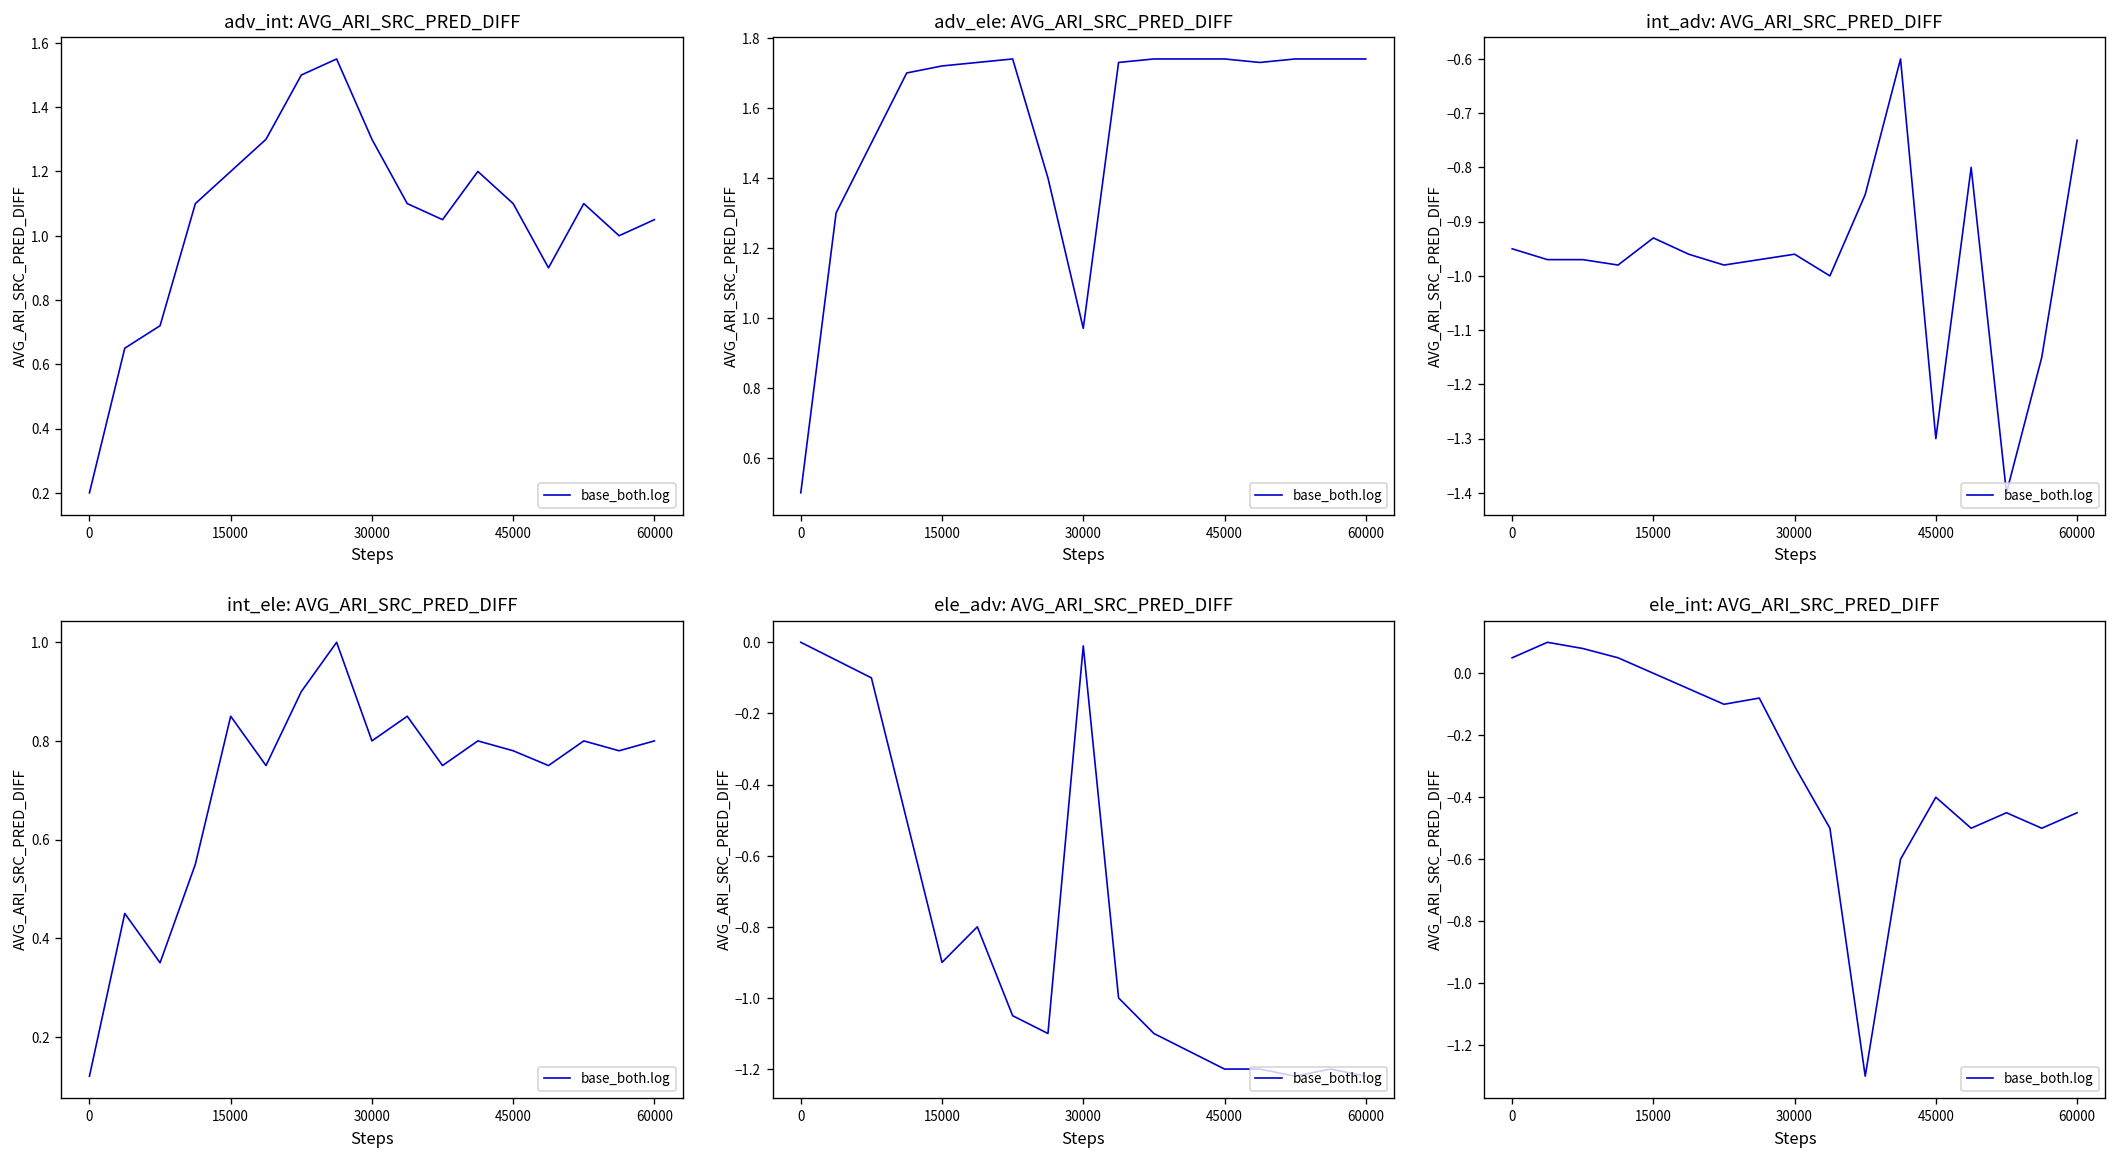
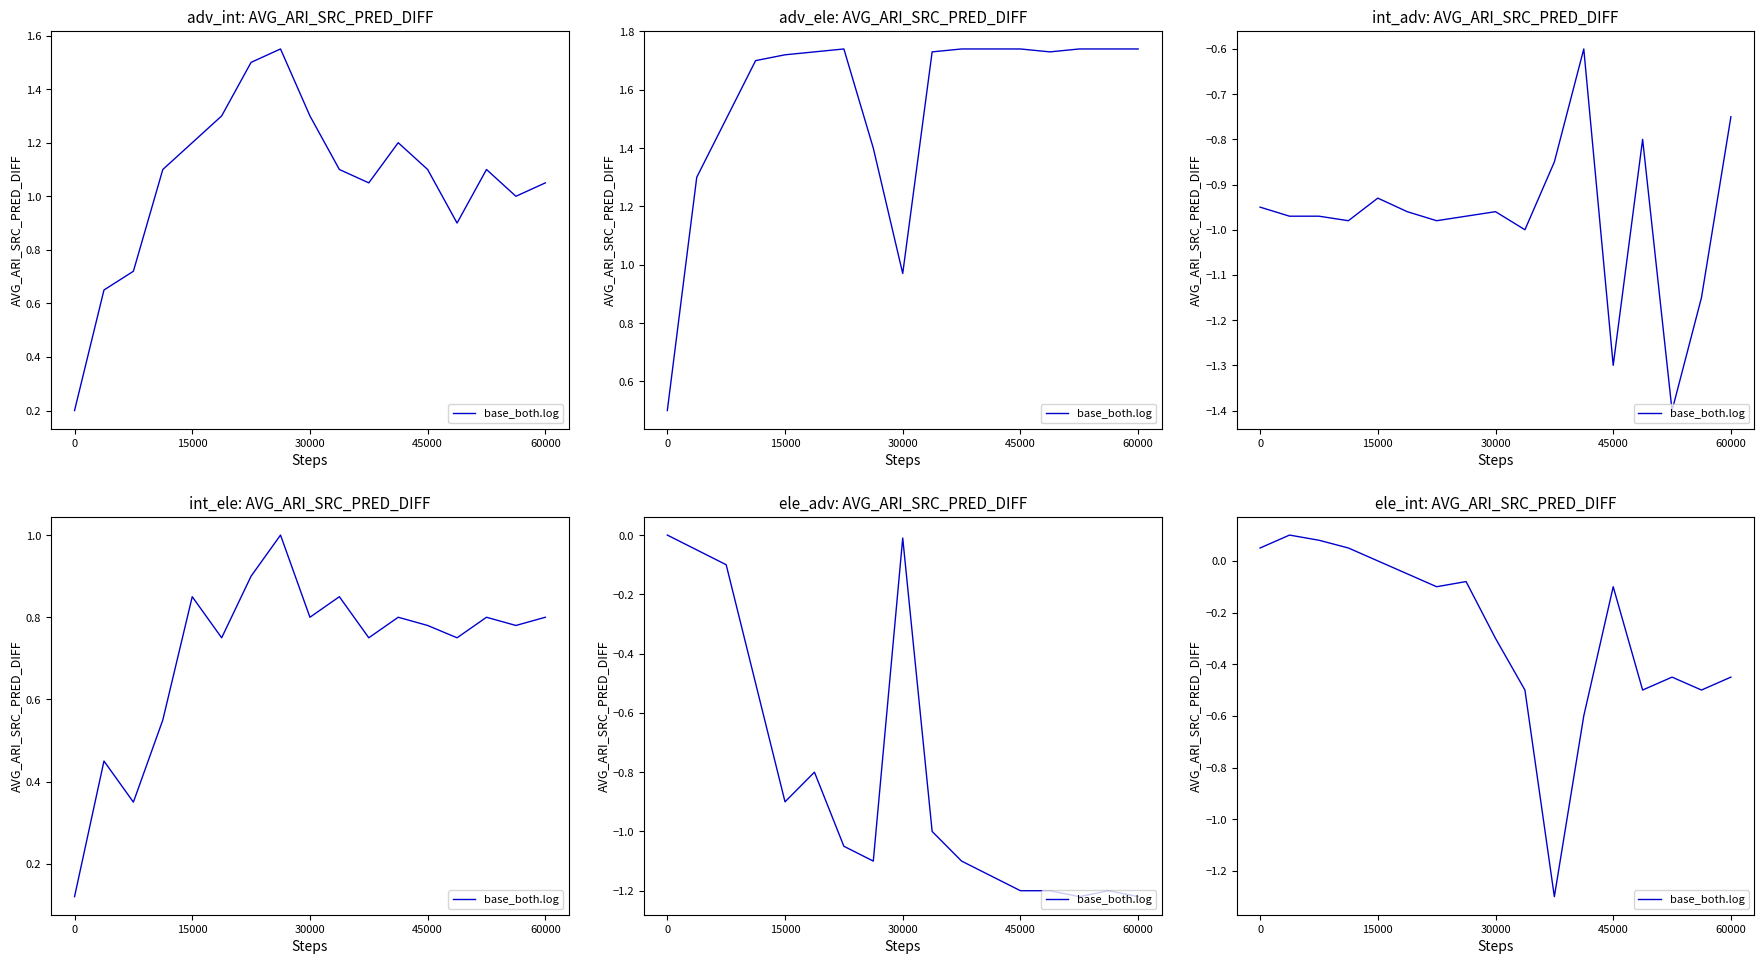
ele_int: AVG_ARI_SRC_PRED_DIFF, 45000: -0.4 -> -0.1
